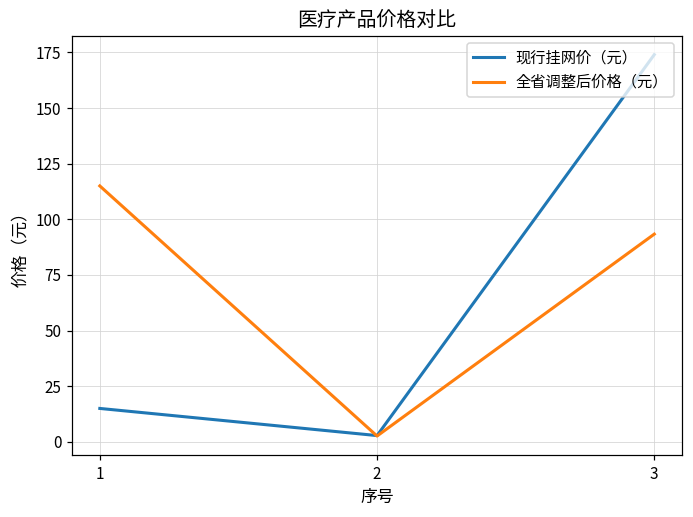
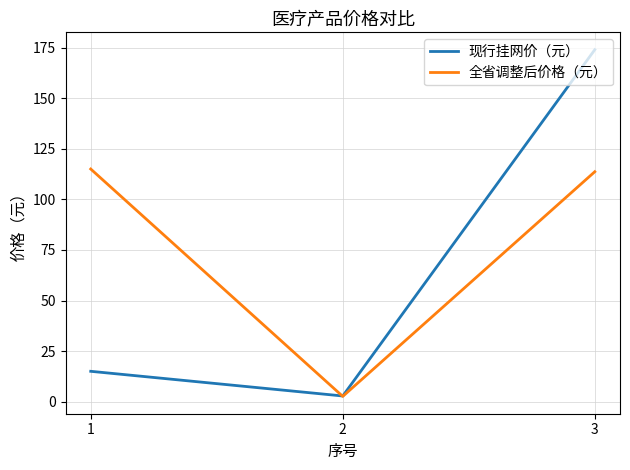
全省调整后价格（元）, 3: 93 -> 114
